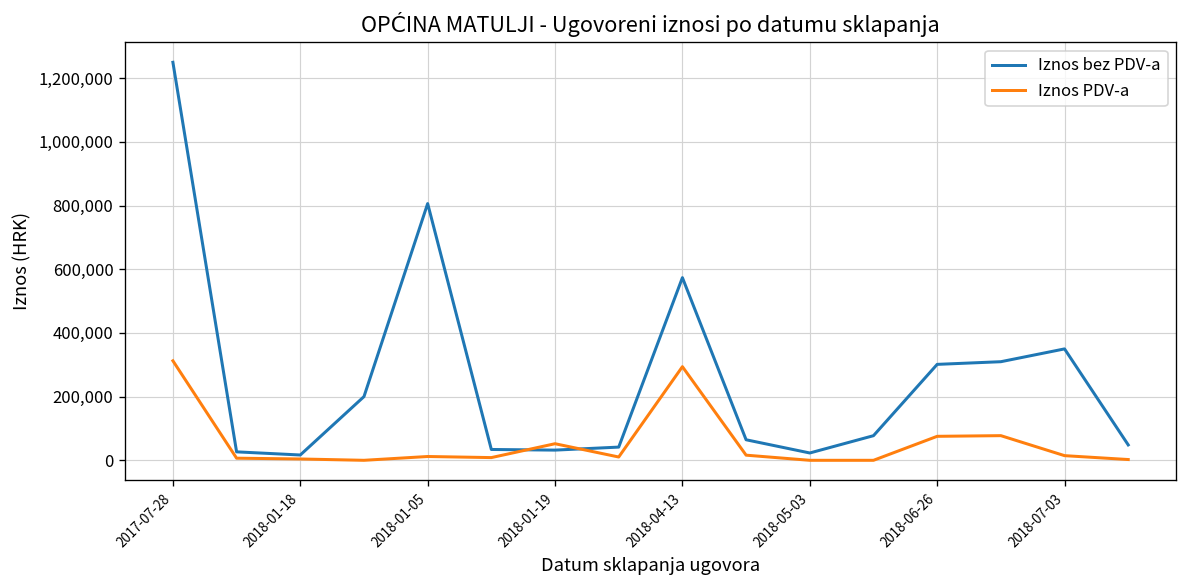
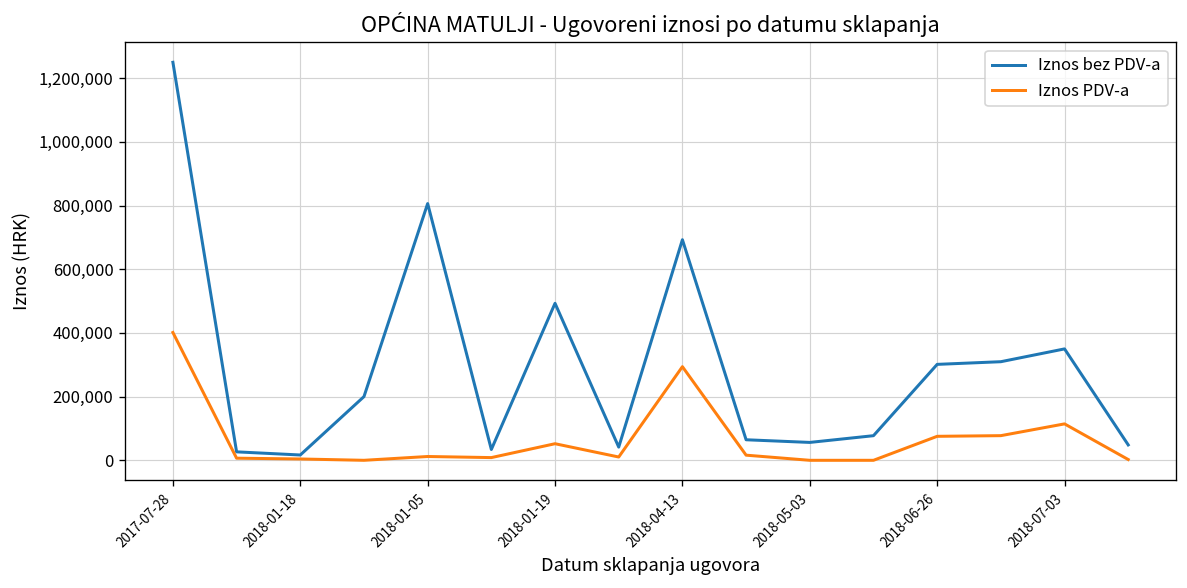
Iznos PDV-a, 2017-07-28: 310,000 -> 400,000
Iznos bez PDV-a, 2018-01-19: 30,000 -> 490,000
Iznos bez PDV-a, 2018-04-13: 570,000 -> 690,000
Iznos bez PDV-a, 2018-05-03: 20,000 -> 60,000
Iznos PDV-a, 2018-07-03: 10,000 -> 110,000
